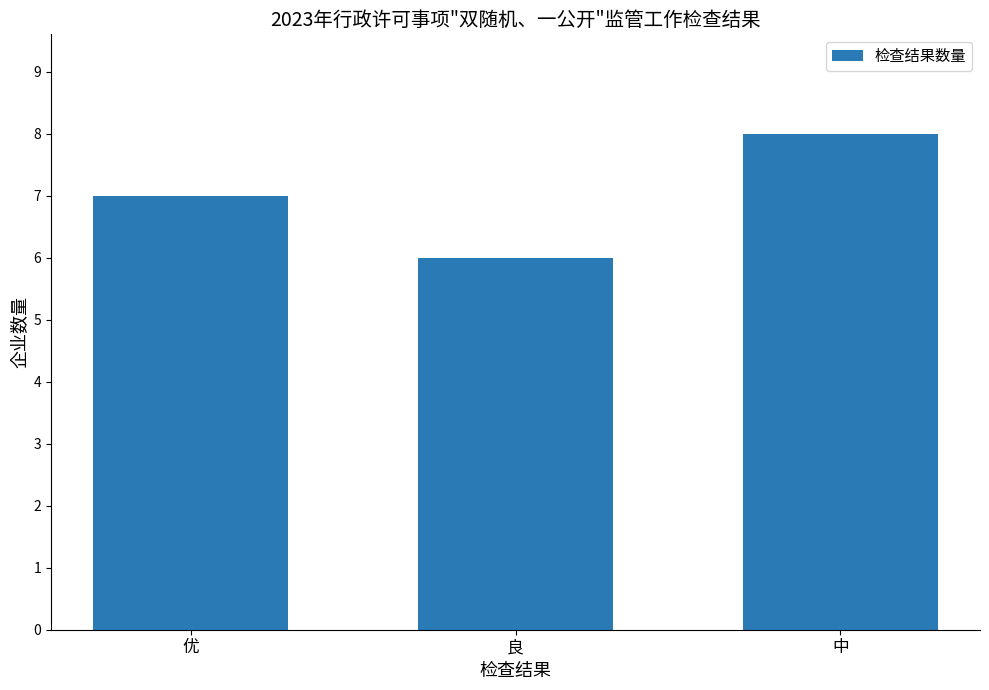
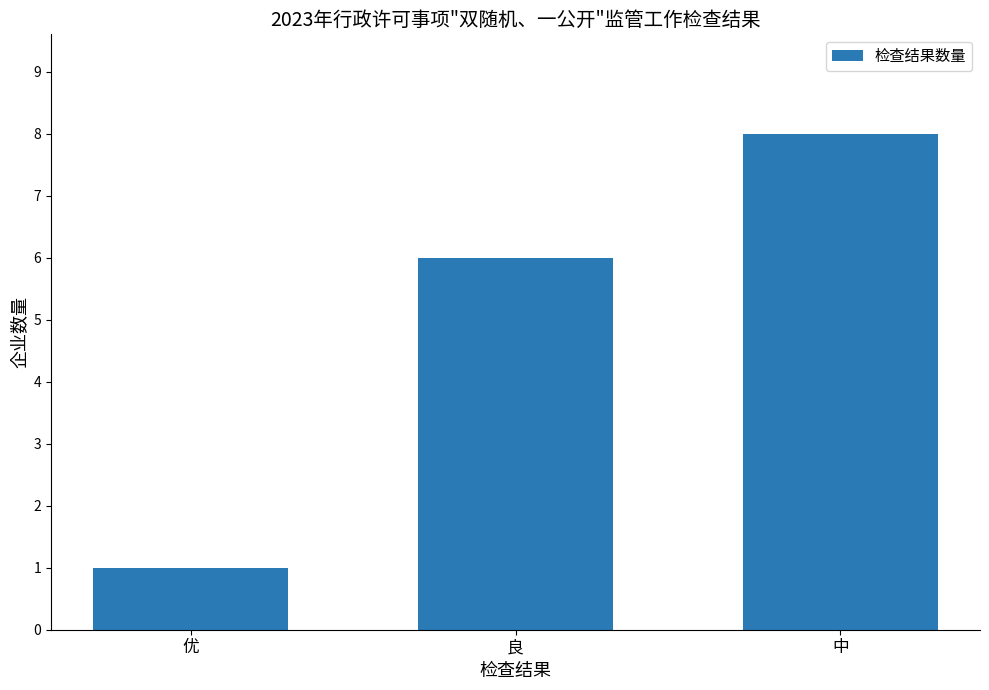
优: 7 -> 1
